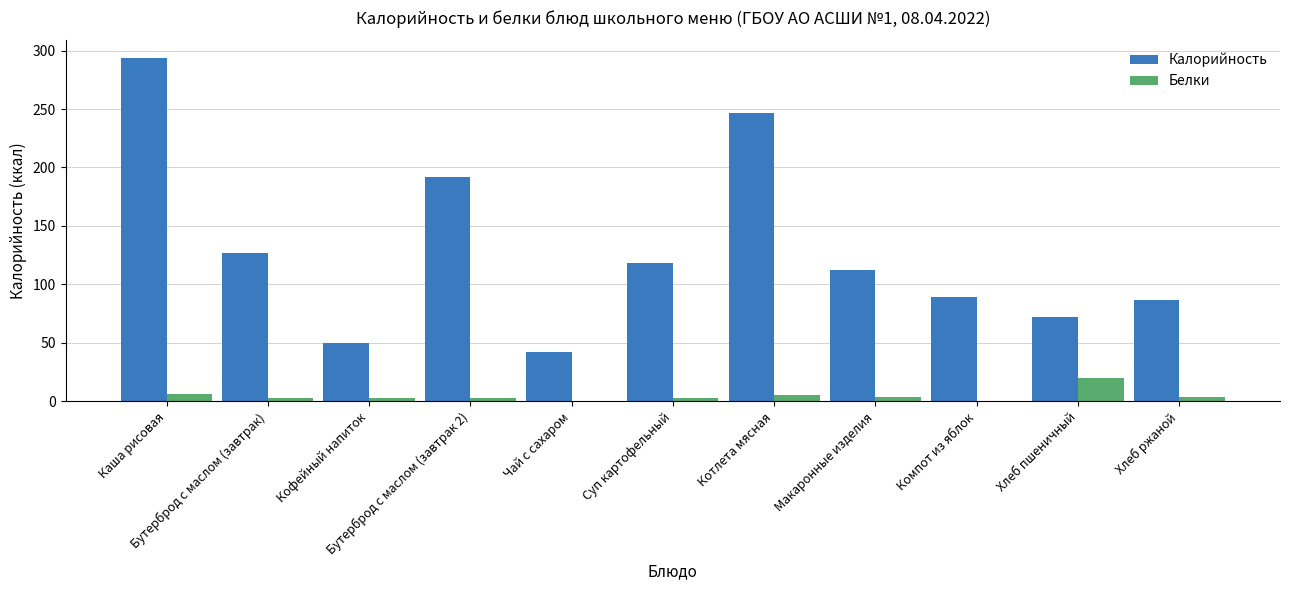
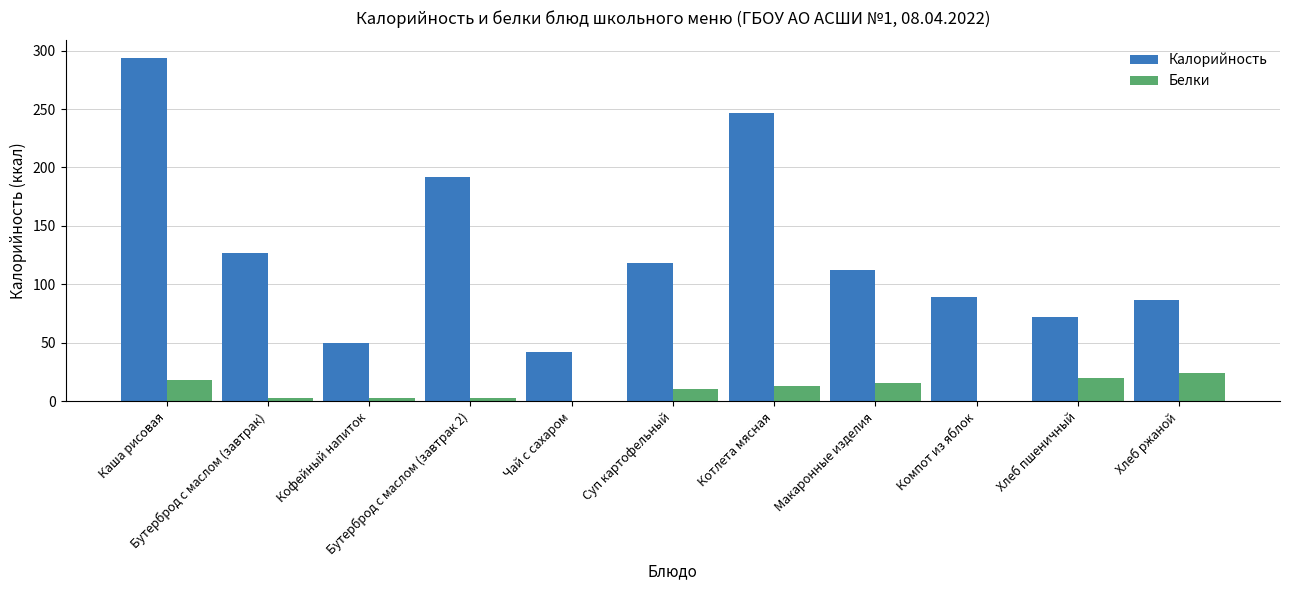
Белки, Каша рисовая: 6 -> 18
Белки, Суп картофельный: 3 -> 11
Белки, Котлета мясная: 5 -> 13
Белки, Макаронные изделия: 4 -> 16
Белки, Хлеб ржаной: 3 -> 24
